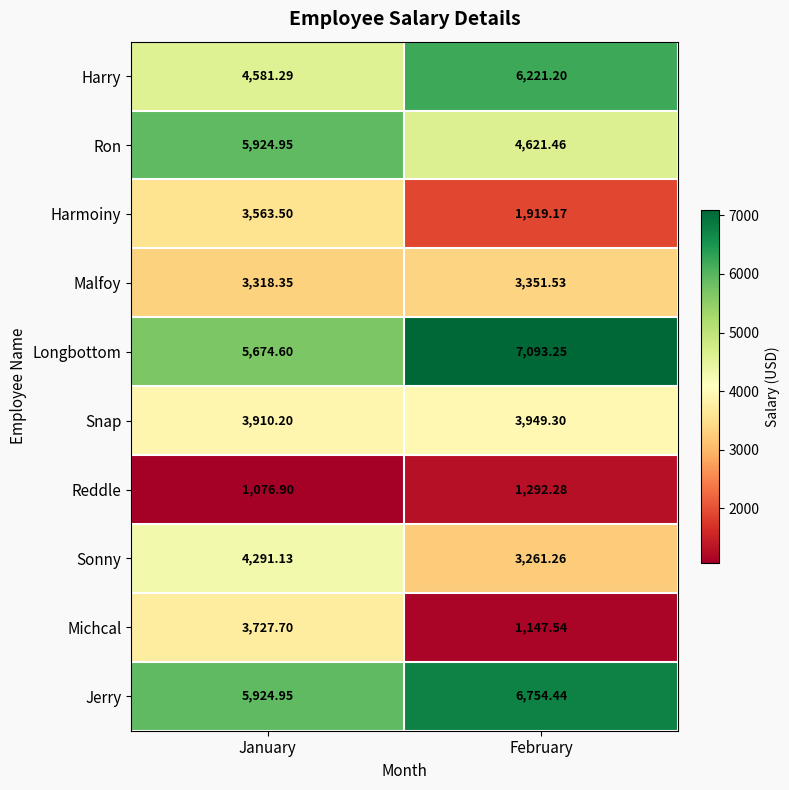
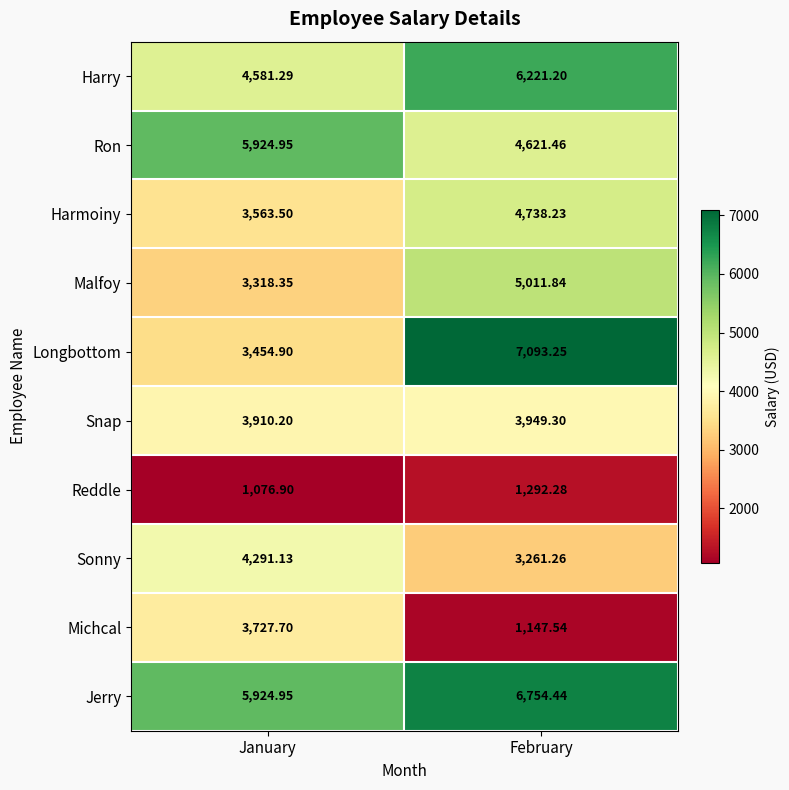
Harmoiny, February: 1,919.17 -> 4,738.23
Malfoy, February: 3,351.53 -> 5,011.84
Longbottom, January: 5,674.60 -> 3,454.90
